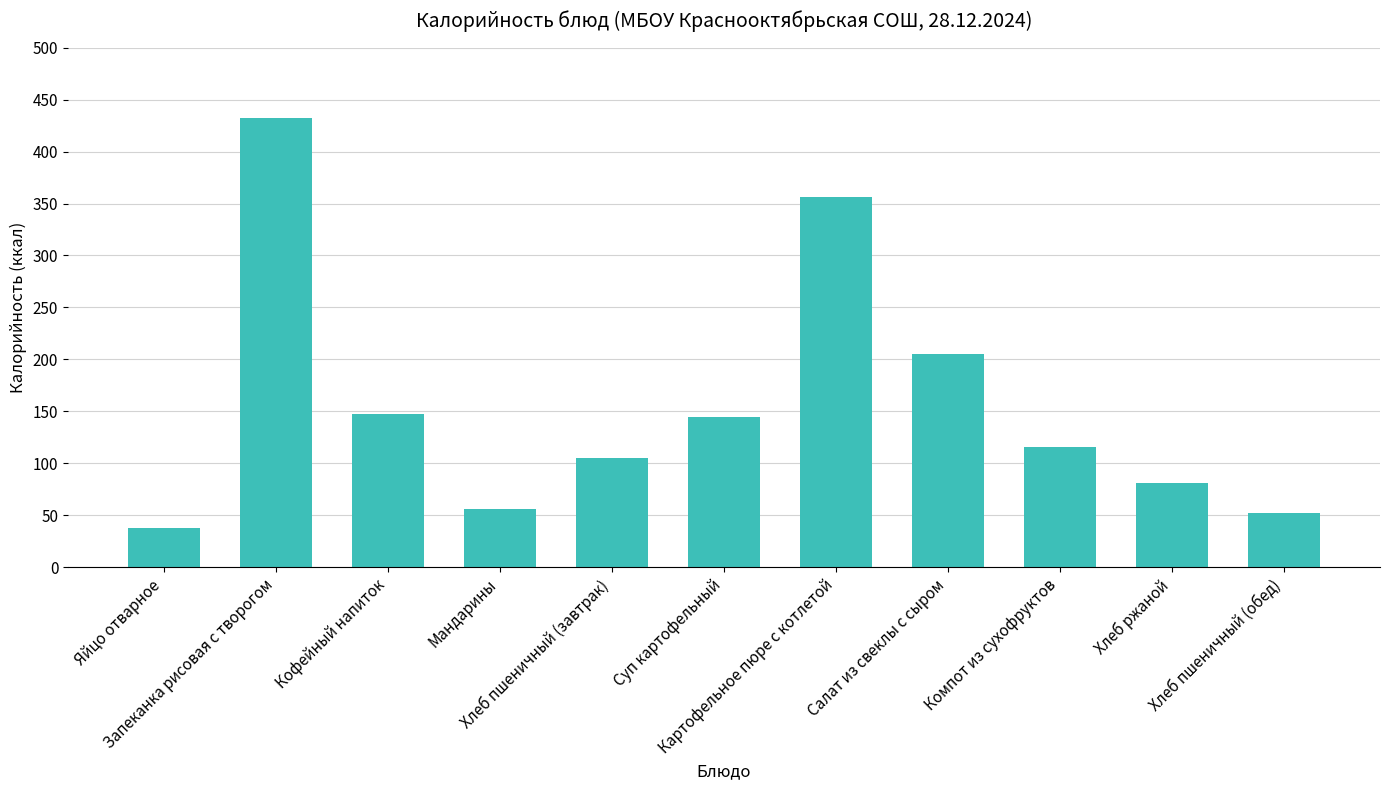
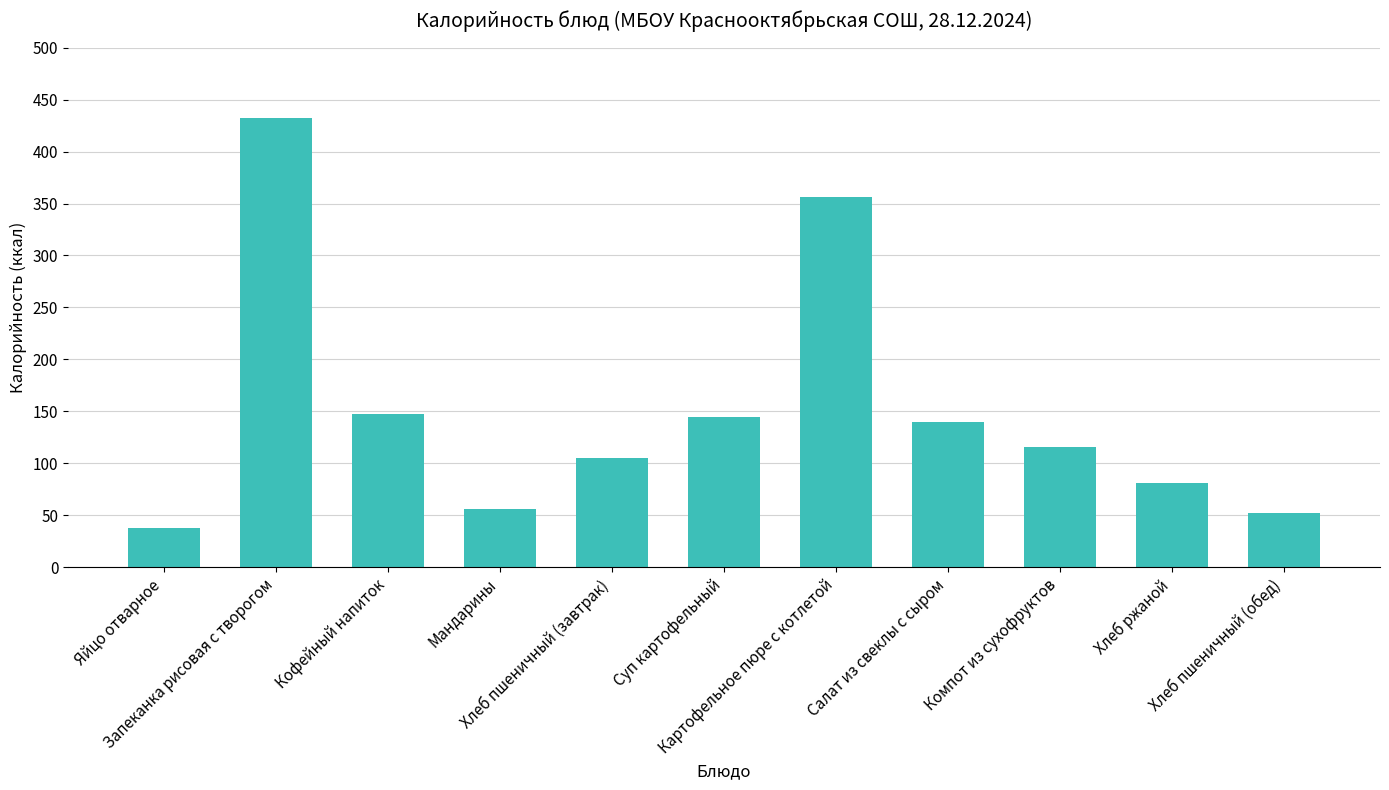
Салат из свеклы с сыром: 205 -> 140
